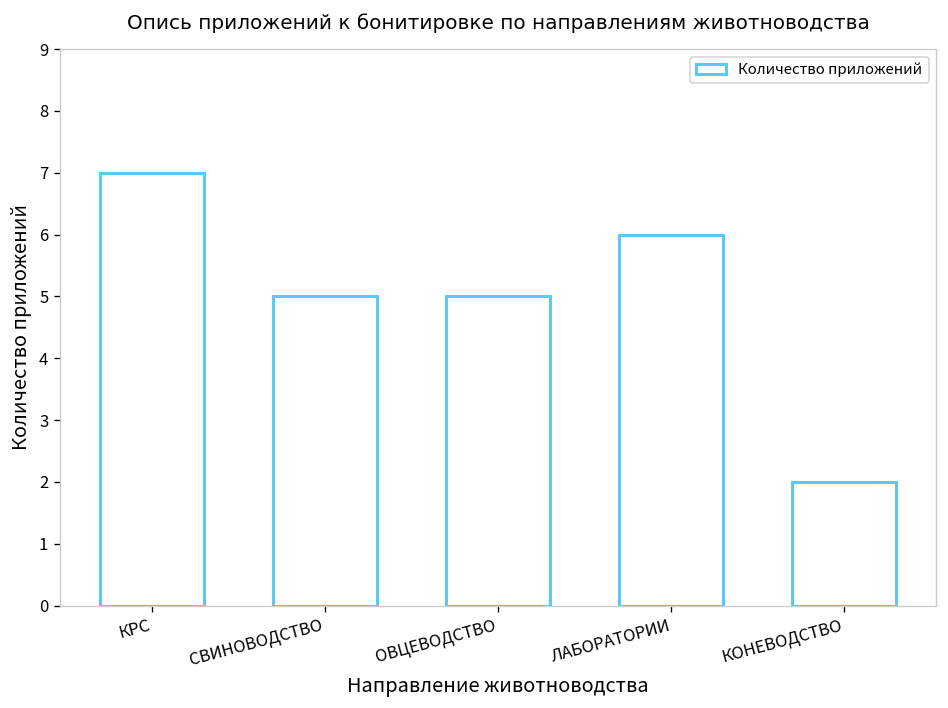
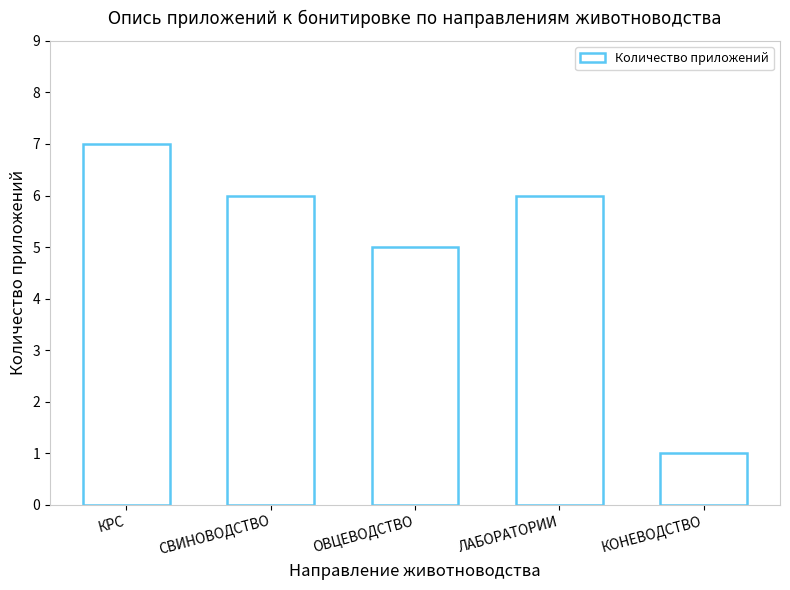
СВИНОВОДСТВО: 5 -> 6
КОНЕВОДСТВО: 2 -> 1
